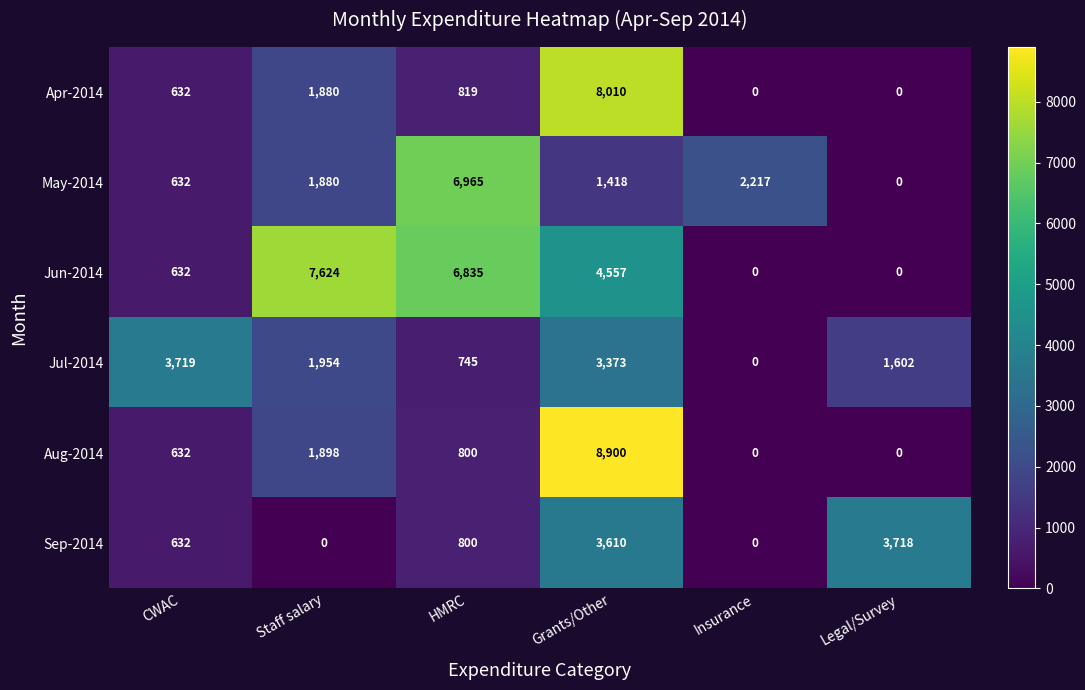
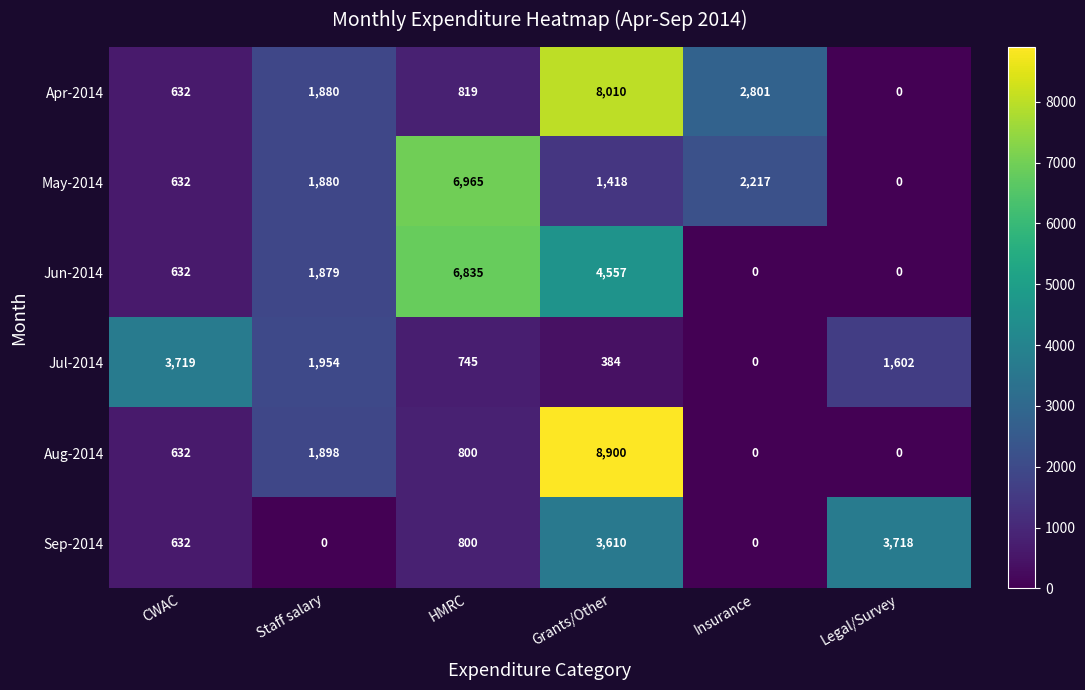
Apr-2014, Insurance: 0 -> 2,801
Jun-2014, Staff salary: 7,624 -> 1,879
Jul-2014, Grants/Other: 3,373 -> 384
